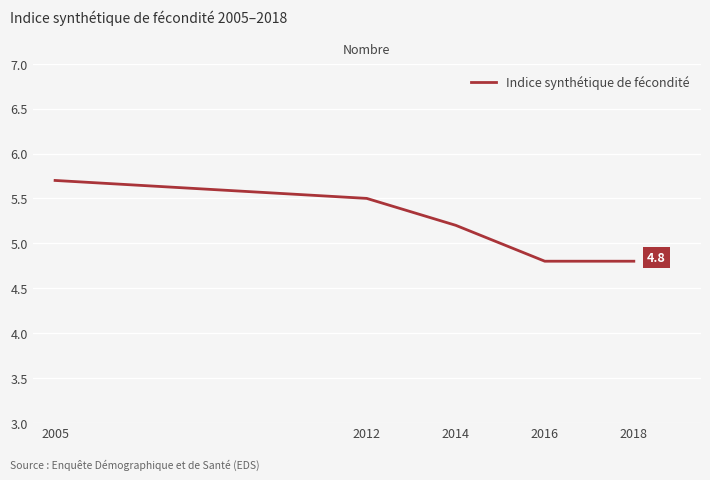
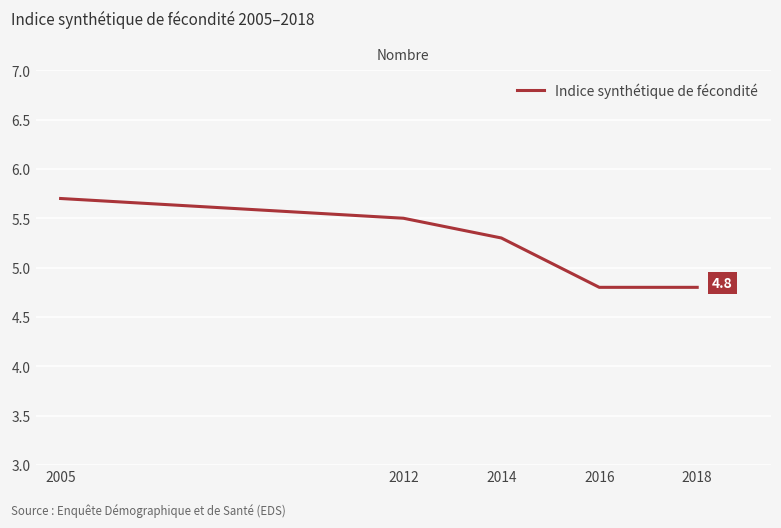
2014: 5.2 -> 5.3
